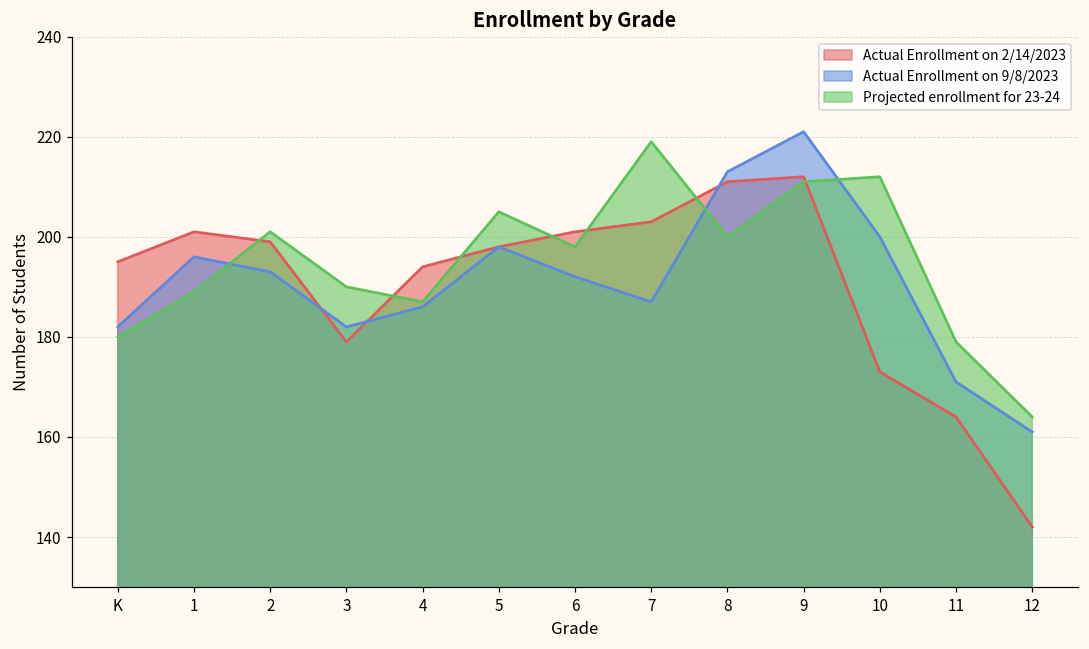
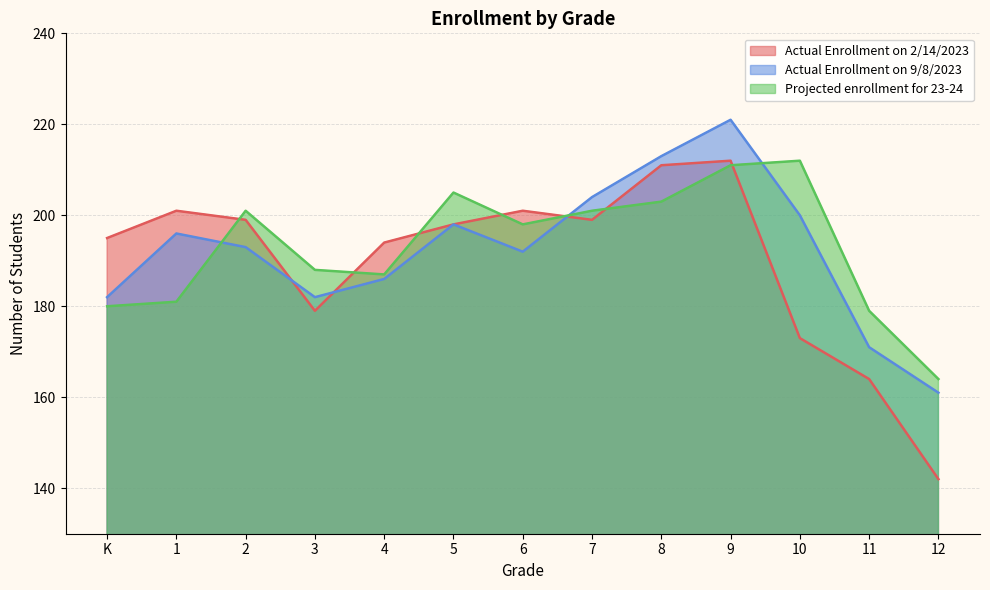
Projected enrollment for 23-24, 1: 189 -> 181
Projected enrollment for 23-24, 3: 190 -> 188
Actual Enrollment on 2/14/2023, 7: 203 -> 199
Actual Enrollment on 9/8/2023, 7: 187 -> 204
Projected enrollment for 23-24, 7: 219 -> 201
Projected enrollment for 23-24, 8: 200 -> 203
